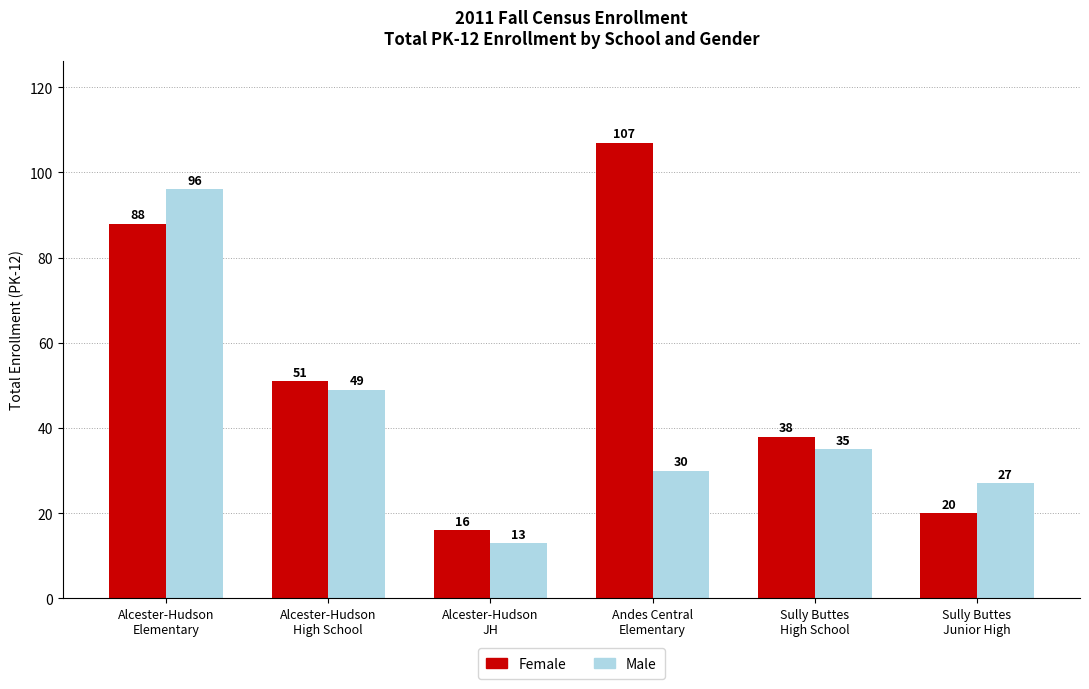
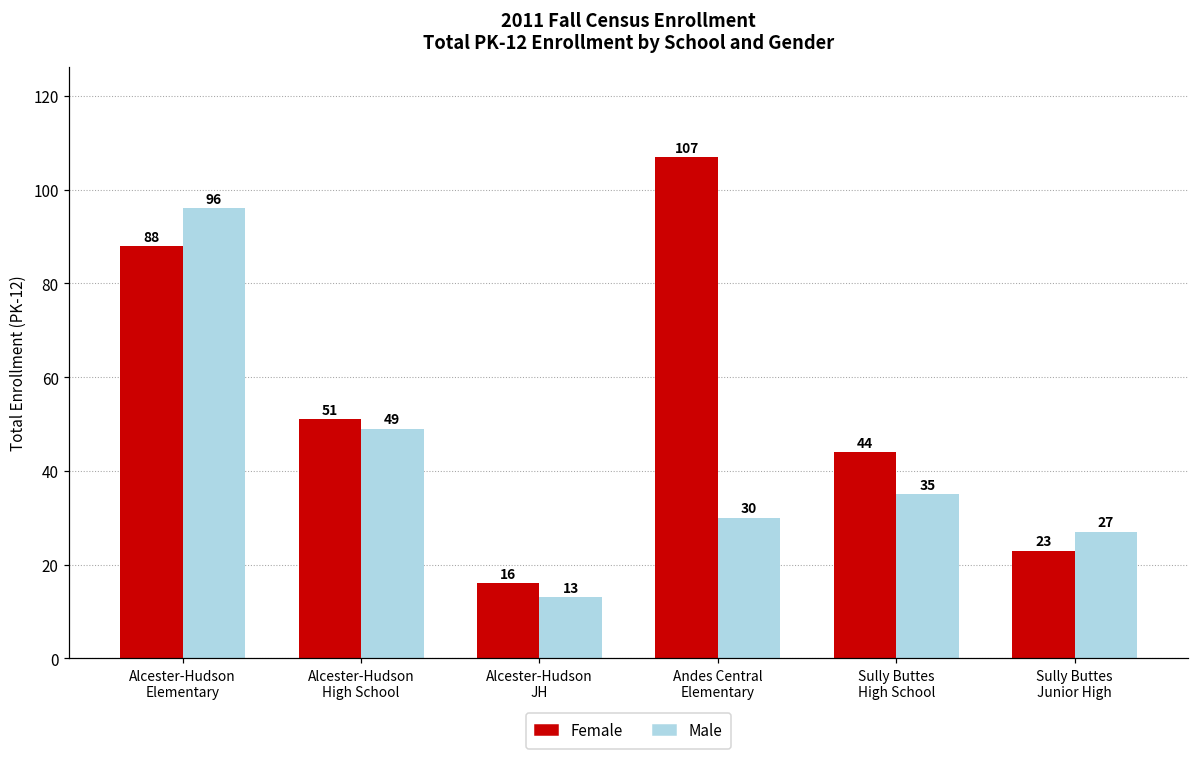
Female, Sully Buttes High School: 38 -> 44
Female, Sully Buttes Junior High: 20 -> 23
